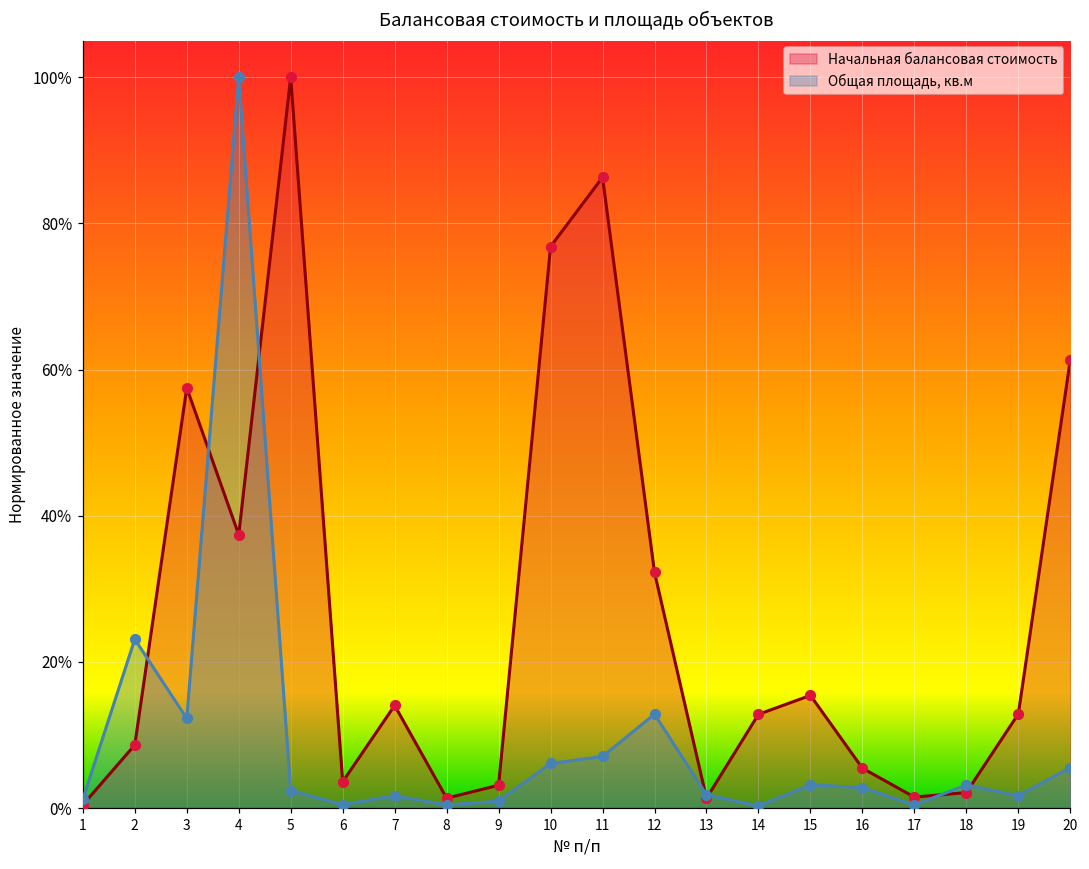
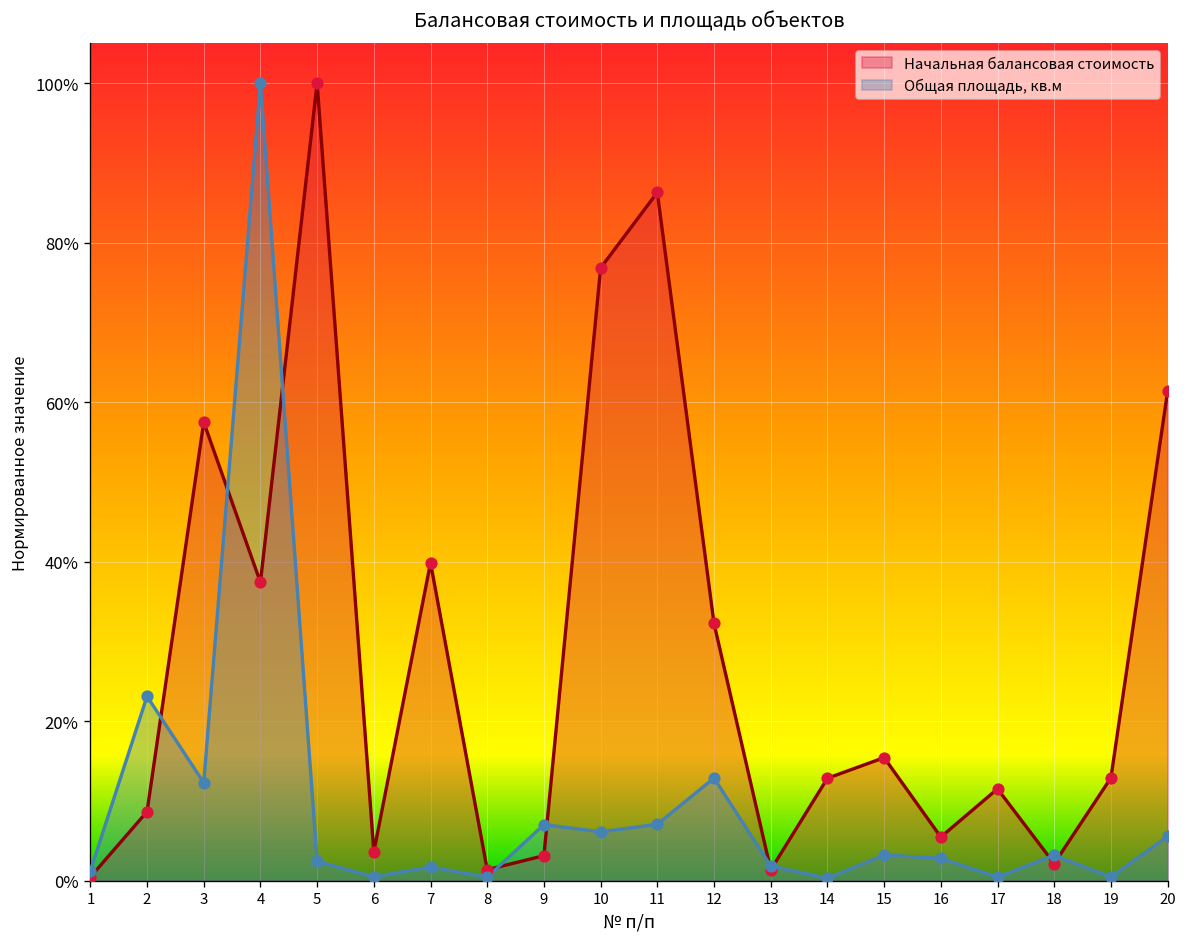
Начальная балансовая стоимость, 7: 14% -> 40%
Общая площадь, кв.м, 9: 1% -> 7%
Начальная балансовая стоимость, 17: 2% -> 12%
Общая площадь, кв.м, 19: 2% -> 0%
